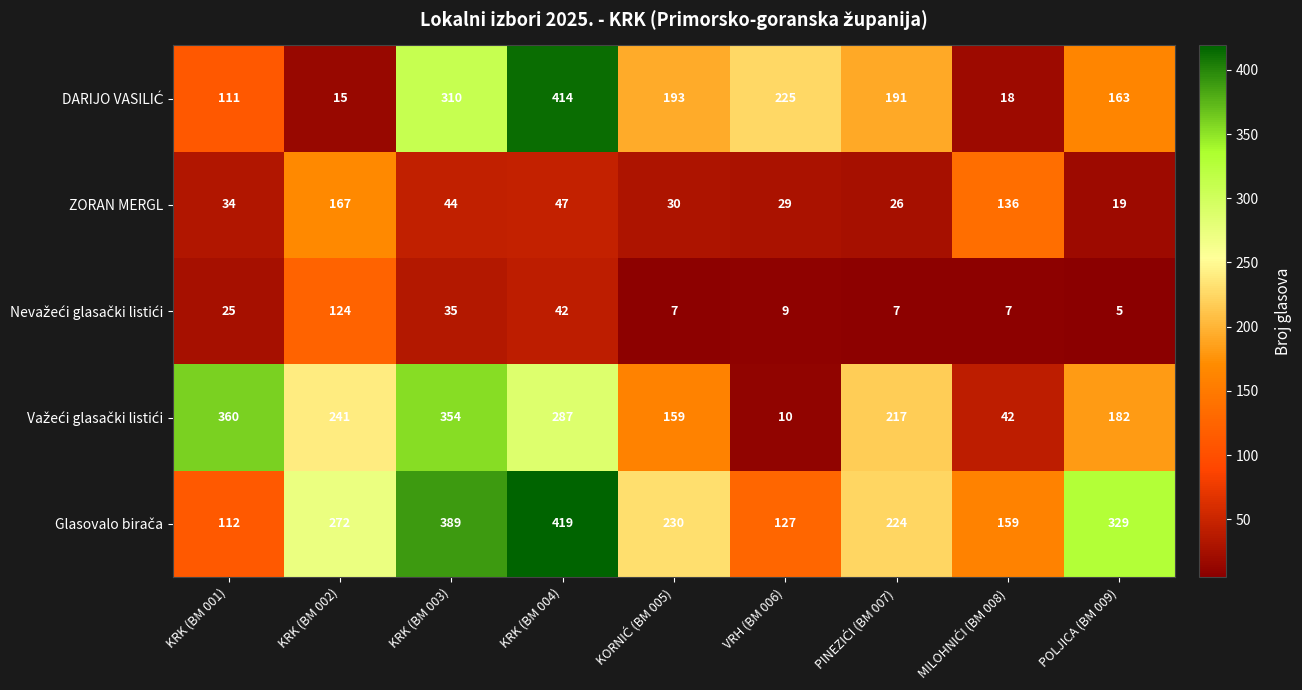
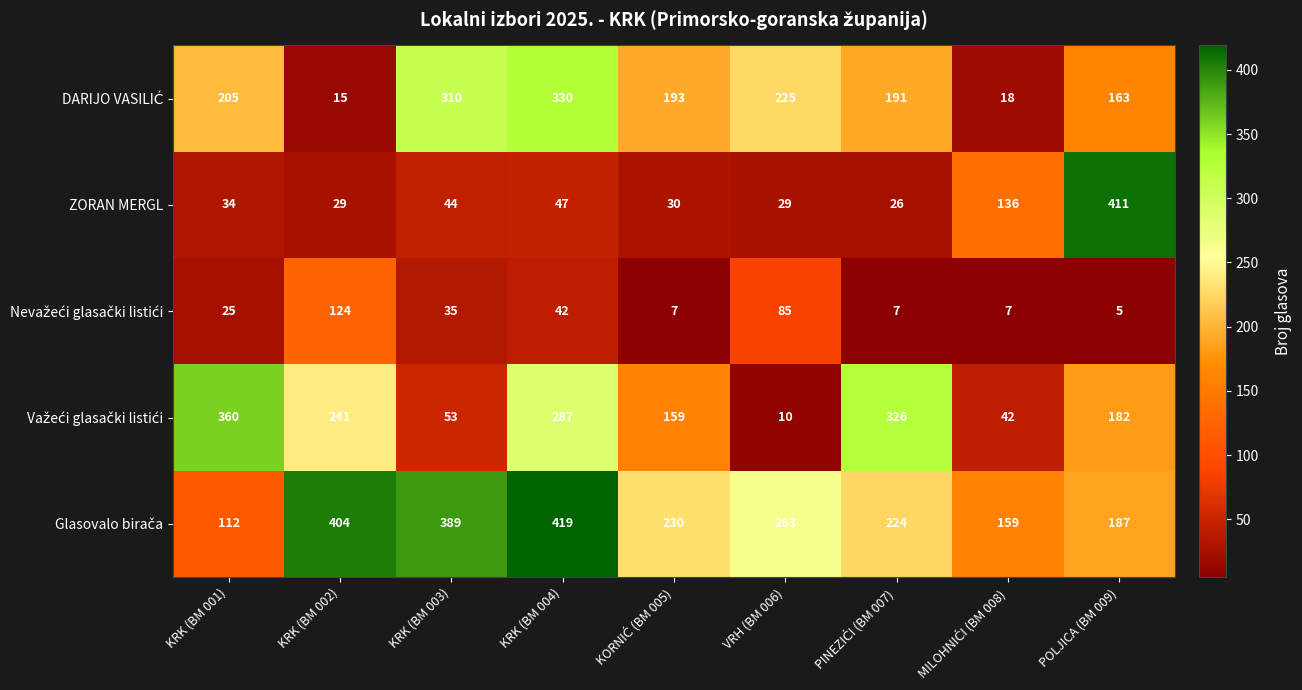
DARIJO VASILIĆ, KRK (BM 001): 111 -> 205
DARIJO VASILIĆ, KRK (BM 004): 414 -> 330
ZORAN MERGL, KRK (BM 002): 167 -> 29
ZORAN MERGL, POLJICA (BM 009): 19 -> 411
Nevažeći glasački listići, VRH (BM 006): 9 -> 85
Važeći glasački listići, KRK (BM 003): 354 -> 53
Važeći glasački listići, PINEZIĆI (BM 007): 217 -> 326
Glasovalo birača, KRK (BM 002): 272 -> 404
Glasovalo birača, VRH (BM 006): 127 -> 263
Glasovalo birača, POLJICA (BM 009): 329 -> 187
